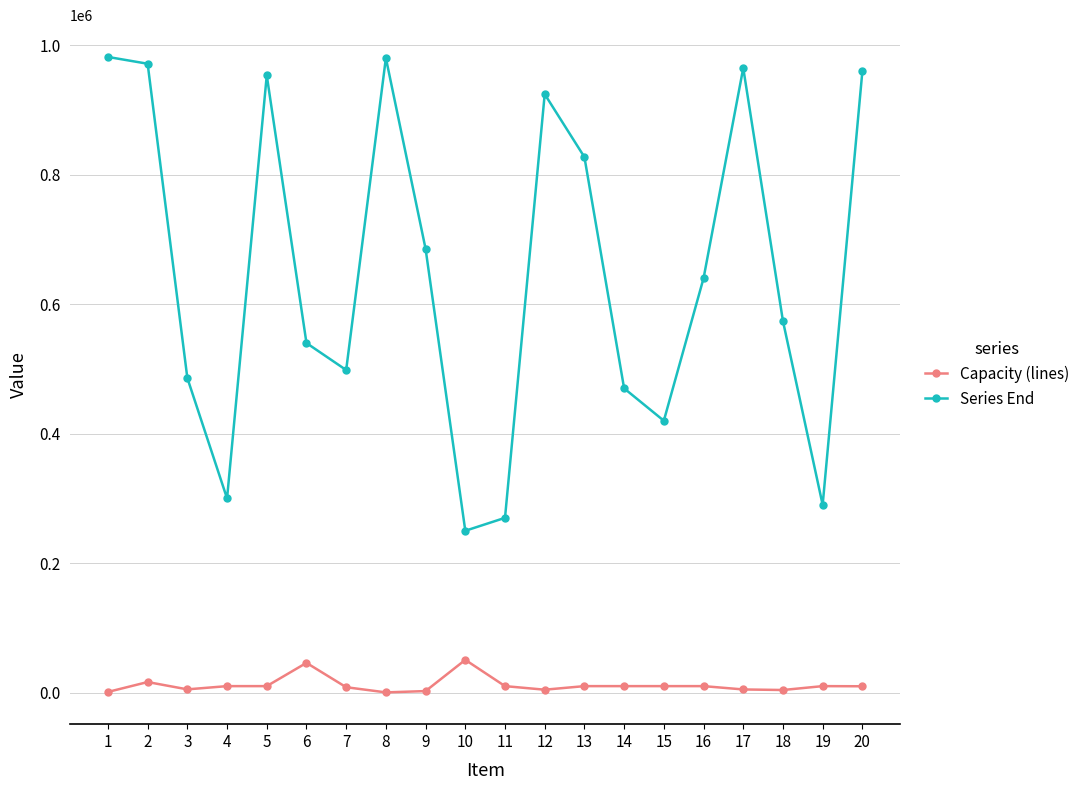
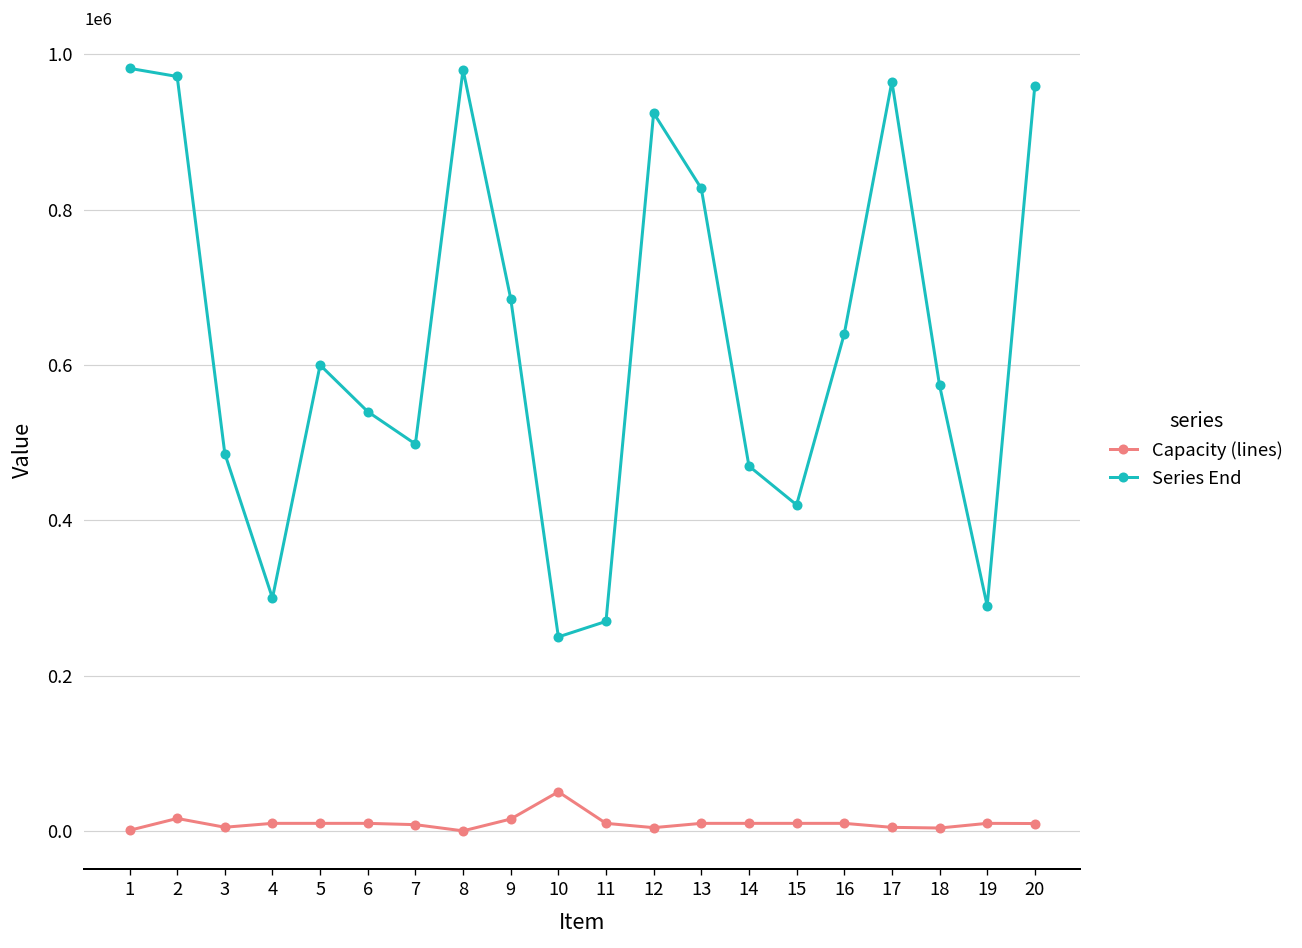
Series End, 5: 950000 -> 600000
Capacity (lines), 6: 50000 -> 10000
Capacity (lines), 9: 0 -> 20000
